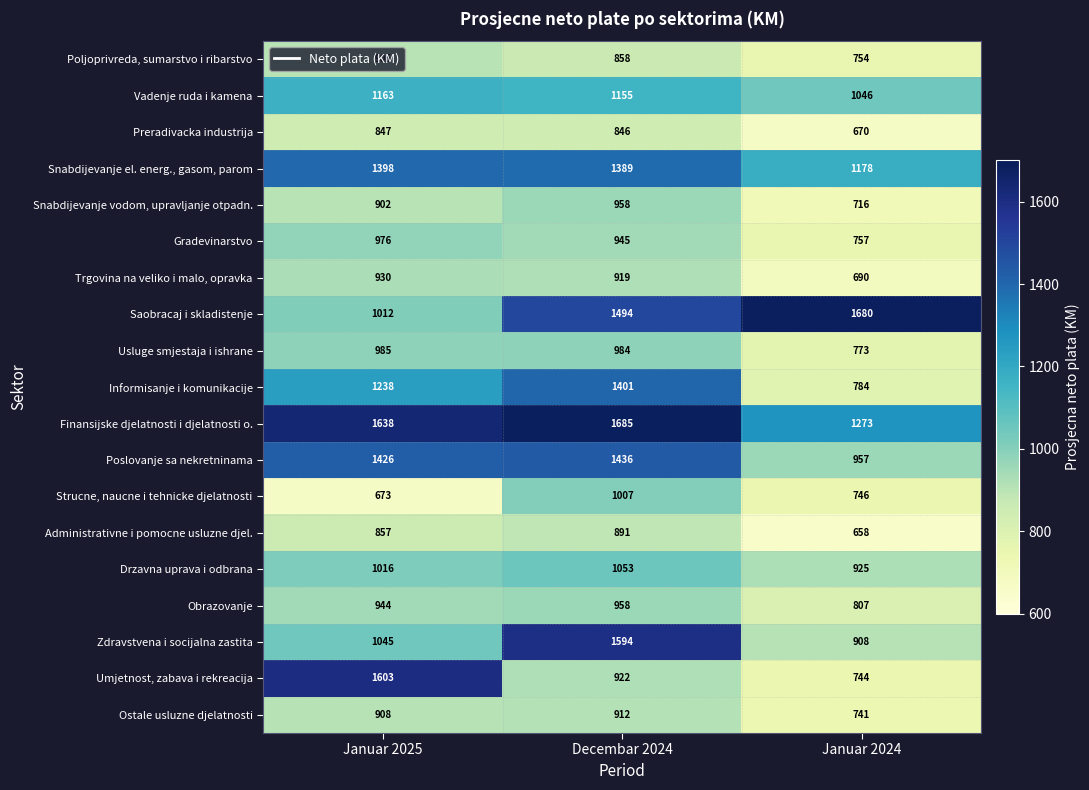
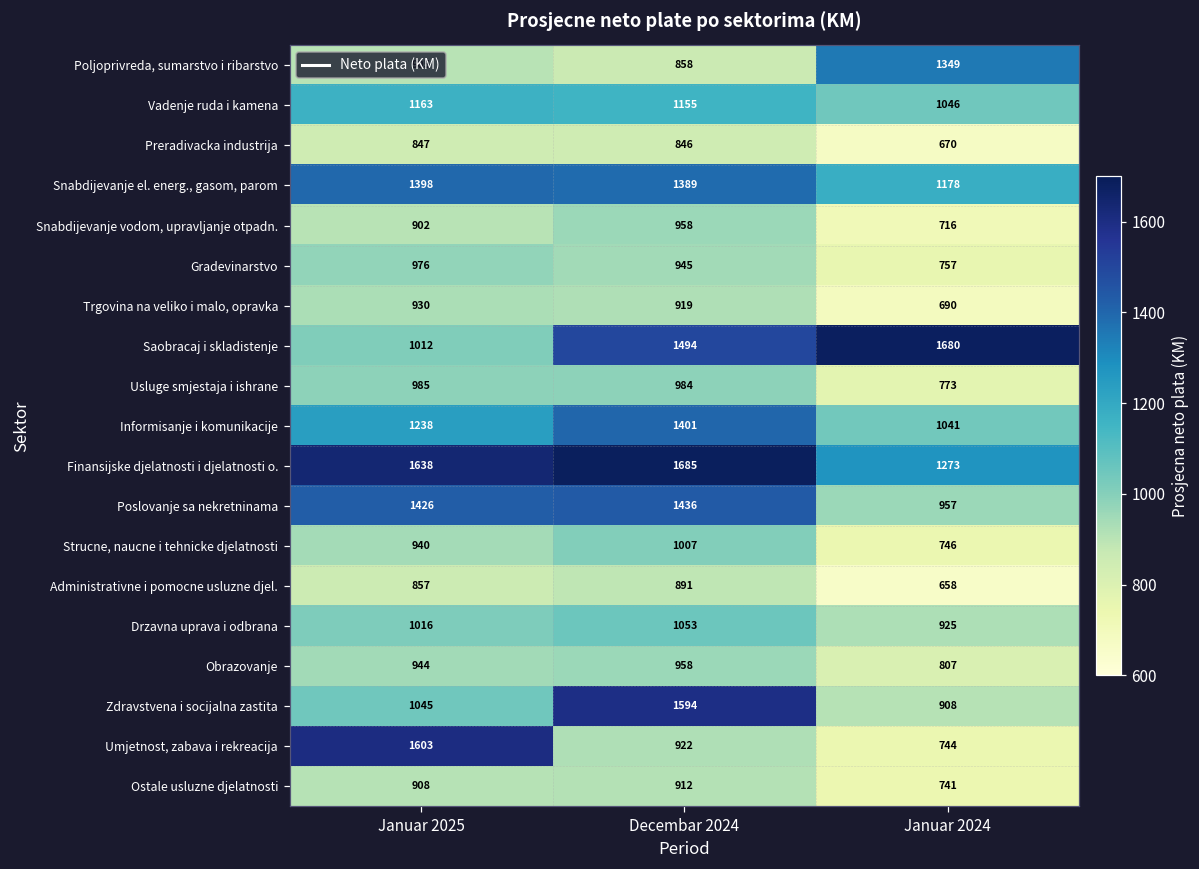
Poljoprivreda, sumarstvo i ribarstvo, Januar 2024: 754 -> 1349
Informisanje i komunikacije, Januar 2024: 784 -> 1041
Strucne, naucne i tehnicke djelatnosti, Januar 2025: 673 -> 940
